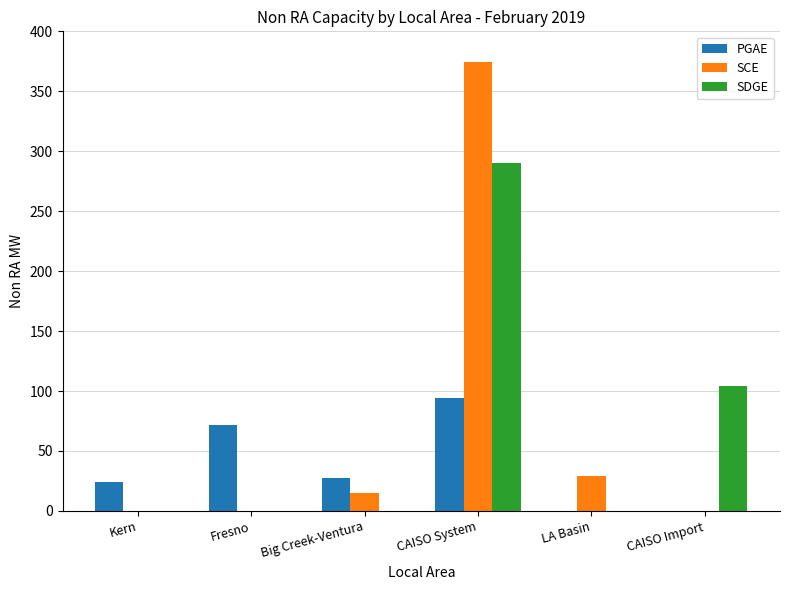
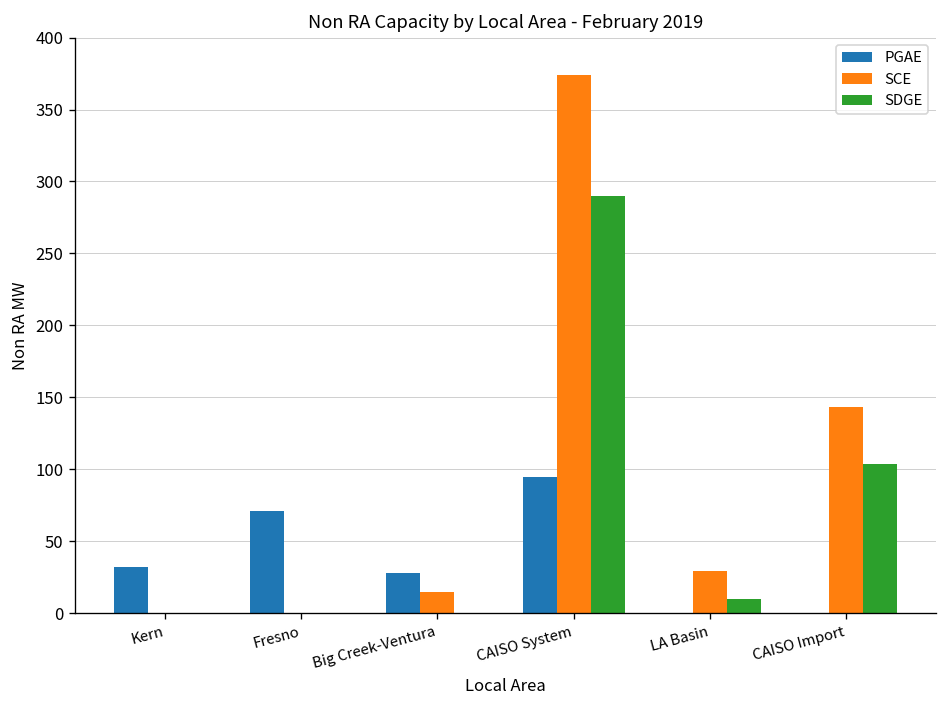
PGAE, Kern: 24 -> 32
SDGE, LA Basin: 0 -> 10
SCE, CAISO Import: 0 -> 143
